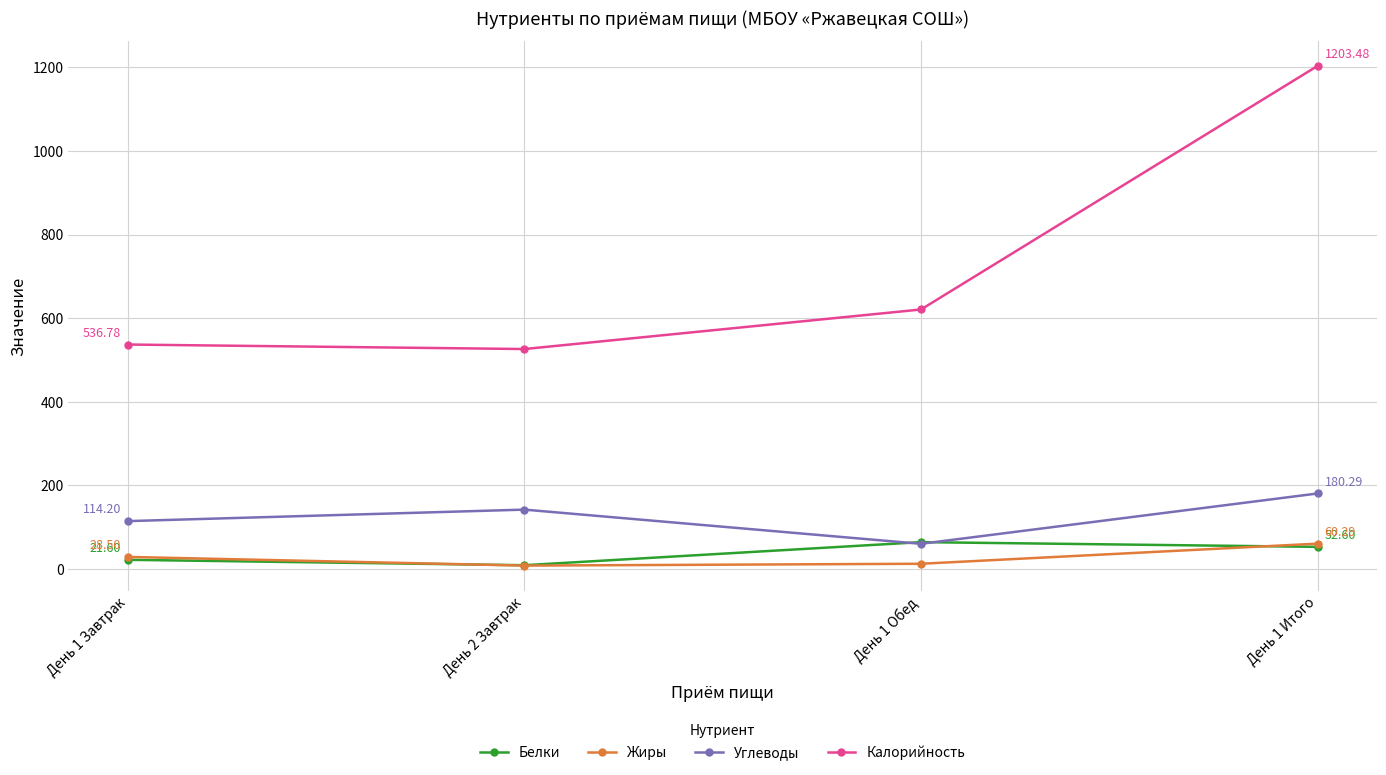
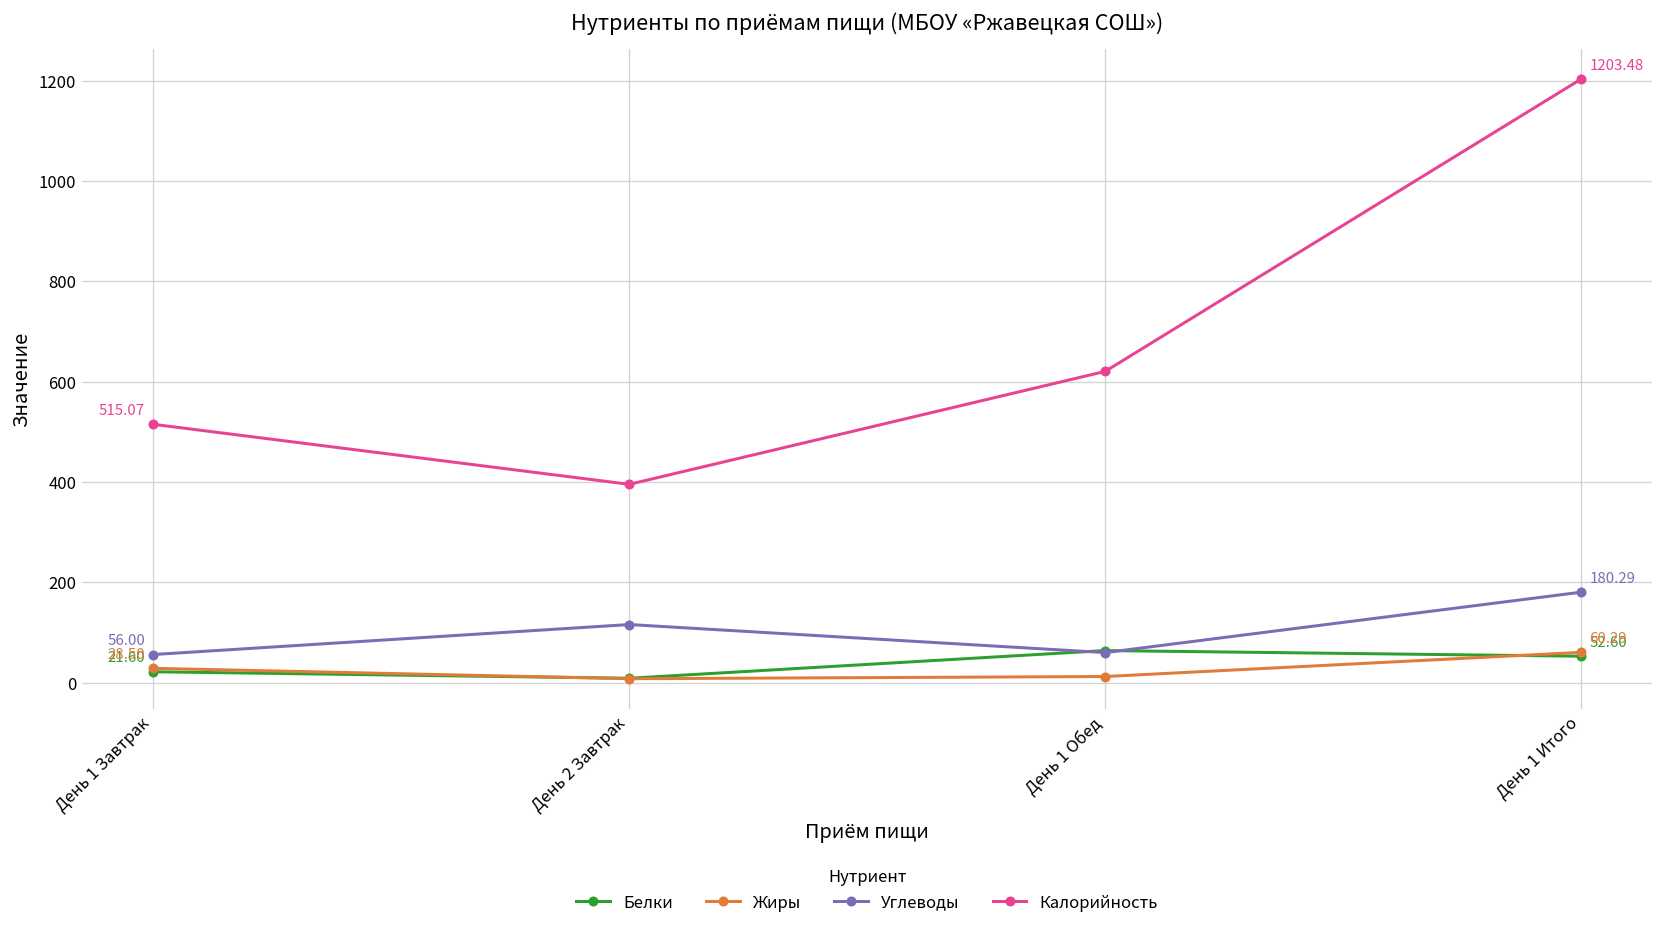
Углеводы, День 1 Завтрак: 114.20 -> 56.00
Калорийность, День 1 Завтрак: 536.78 -> 515.07
Углеводы, День 2 Завтрак: 140 -> 120
Калорийность, День 2 Завтрак: 530 -> 400
